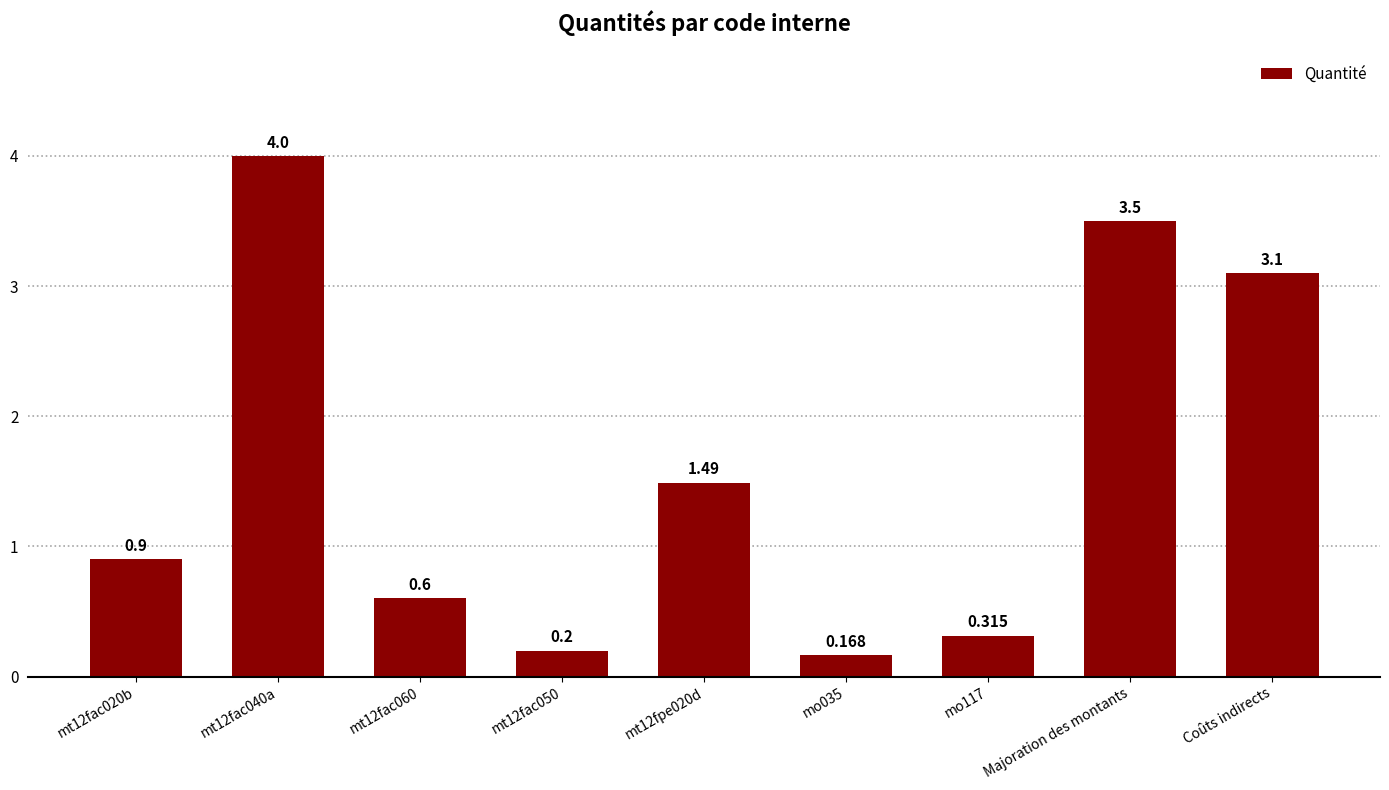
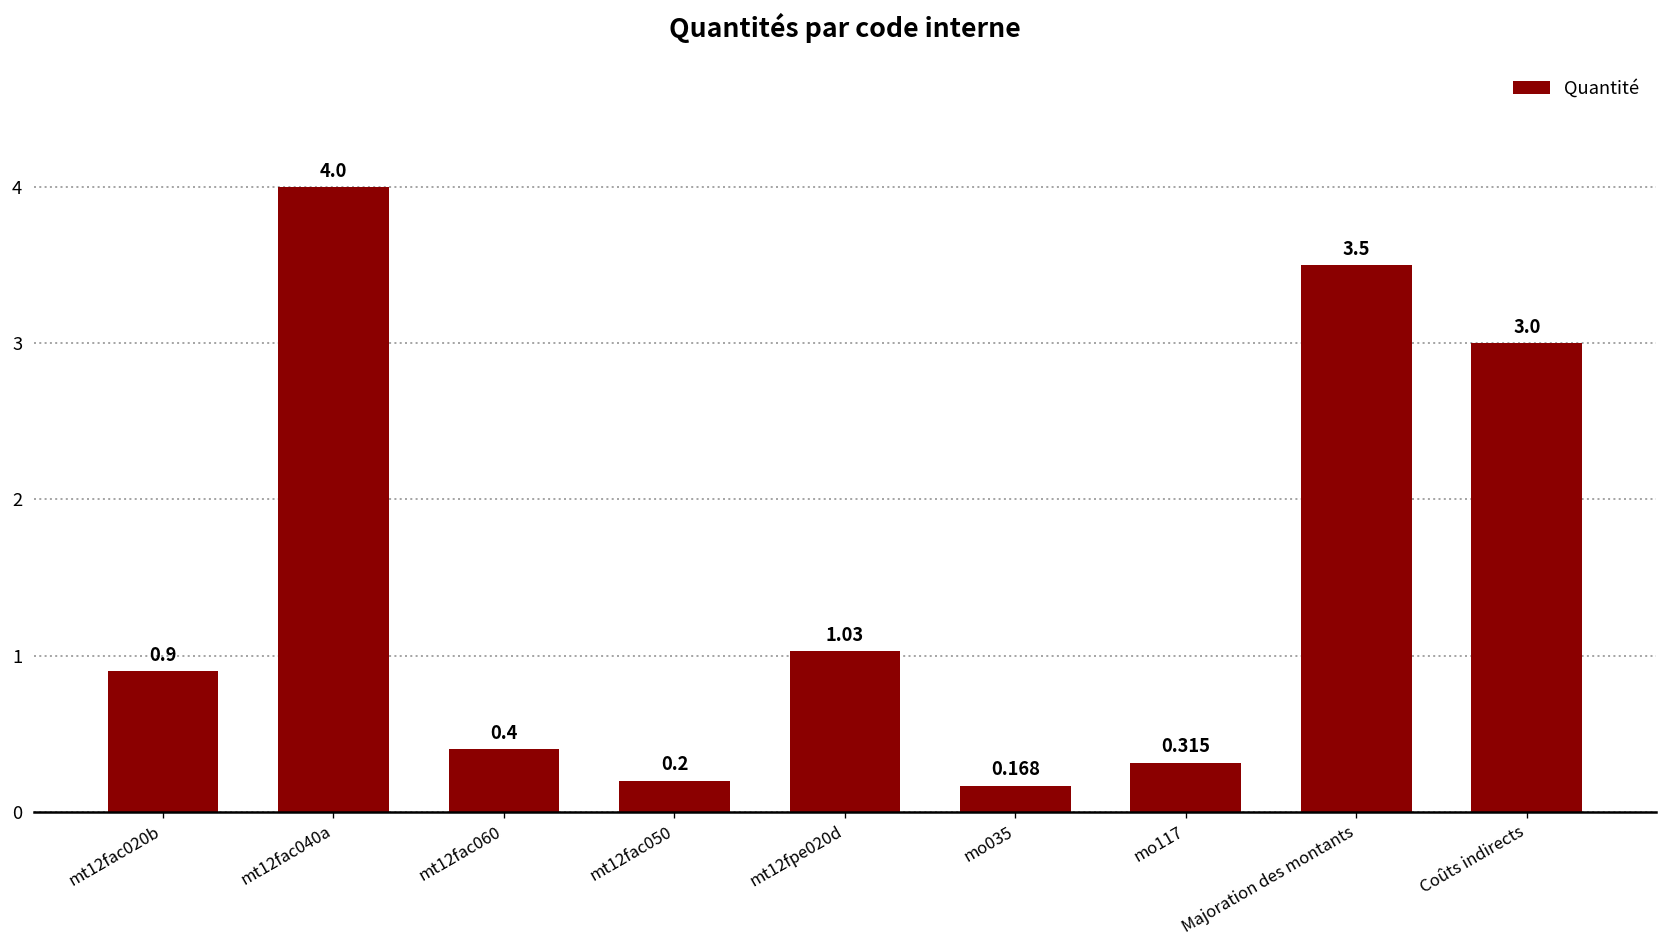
mt12fac060: 0.6 -> 0.4
mt12fpe020d: 1.49 -> 1.03
Coûts indirects: 3.1 -> 3.0
